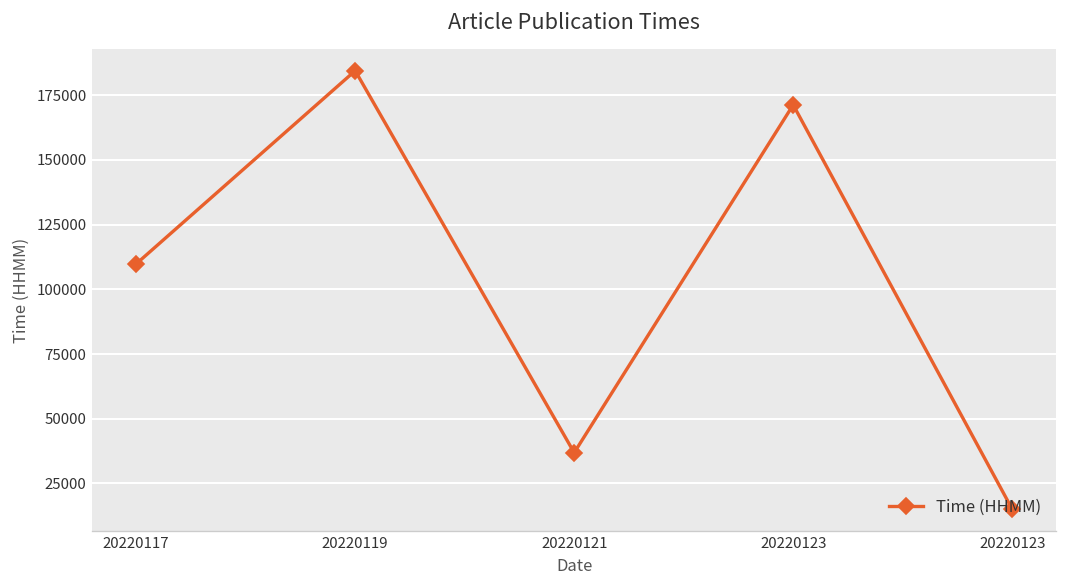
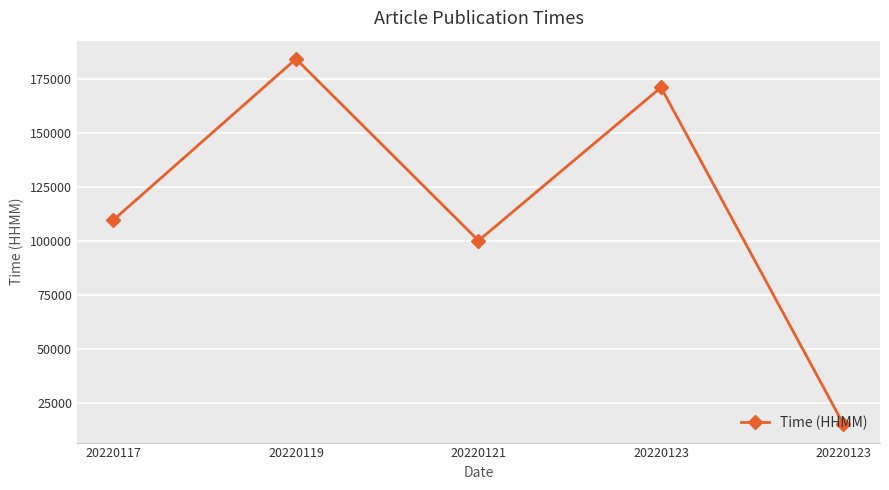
20220121: 37000 -> 100000
